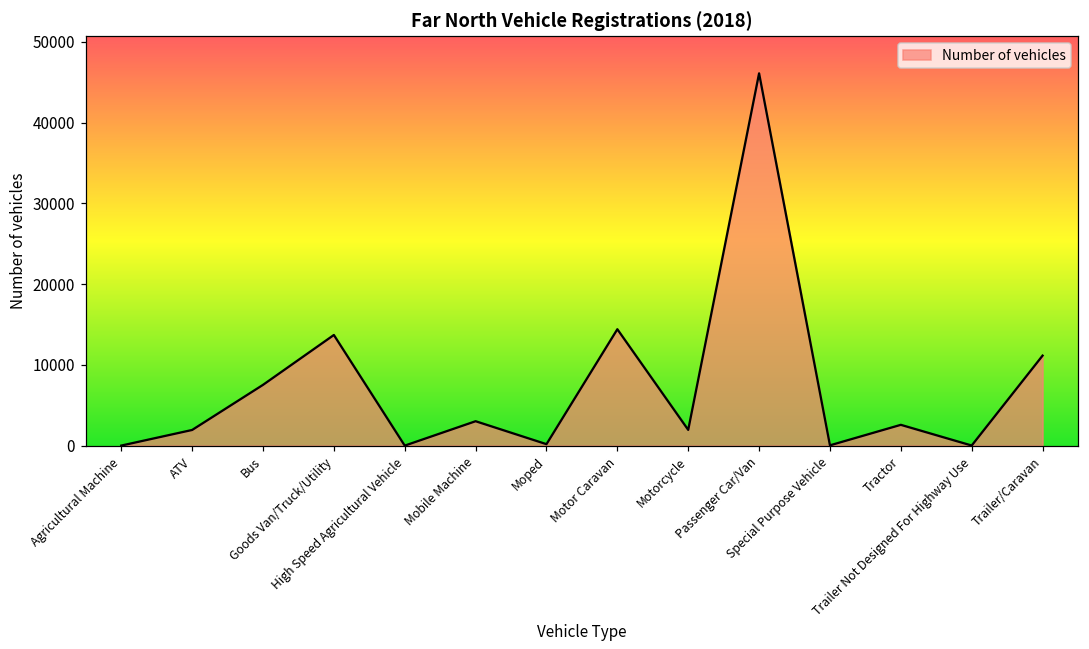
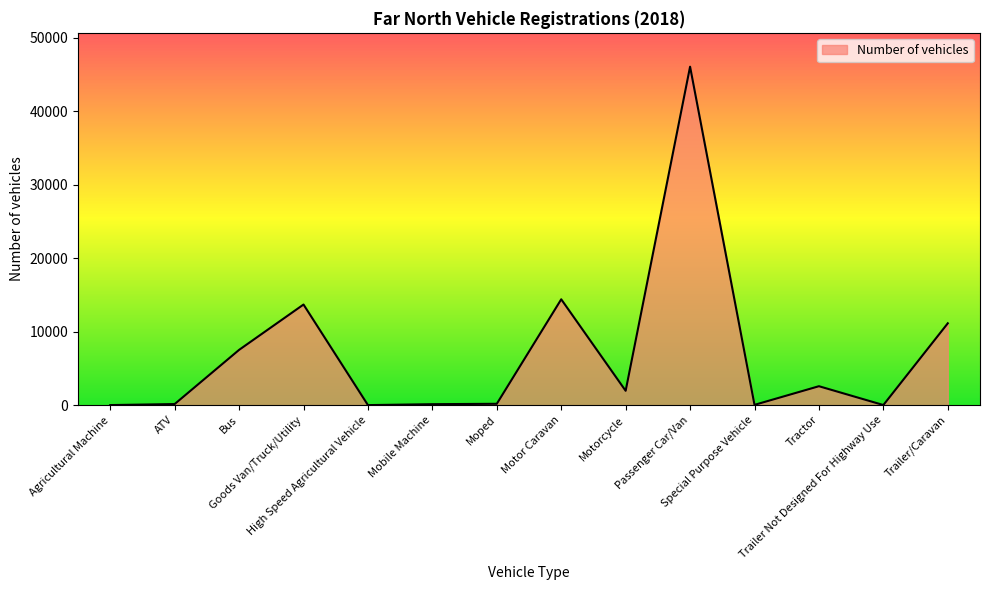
ATV: 2000 -> 0
Mobile Machine: 3000 -> 0
